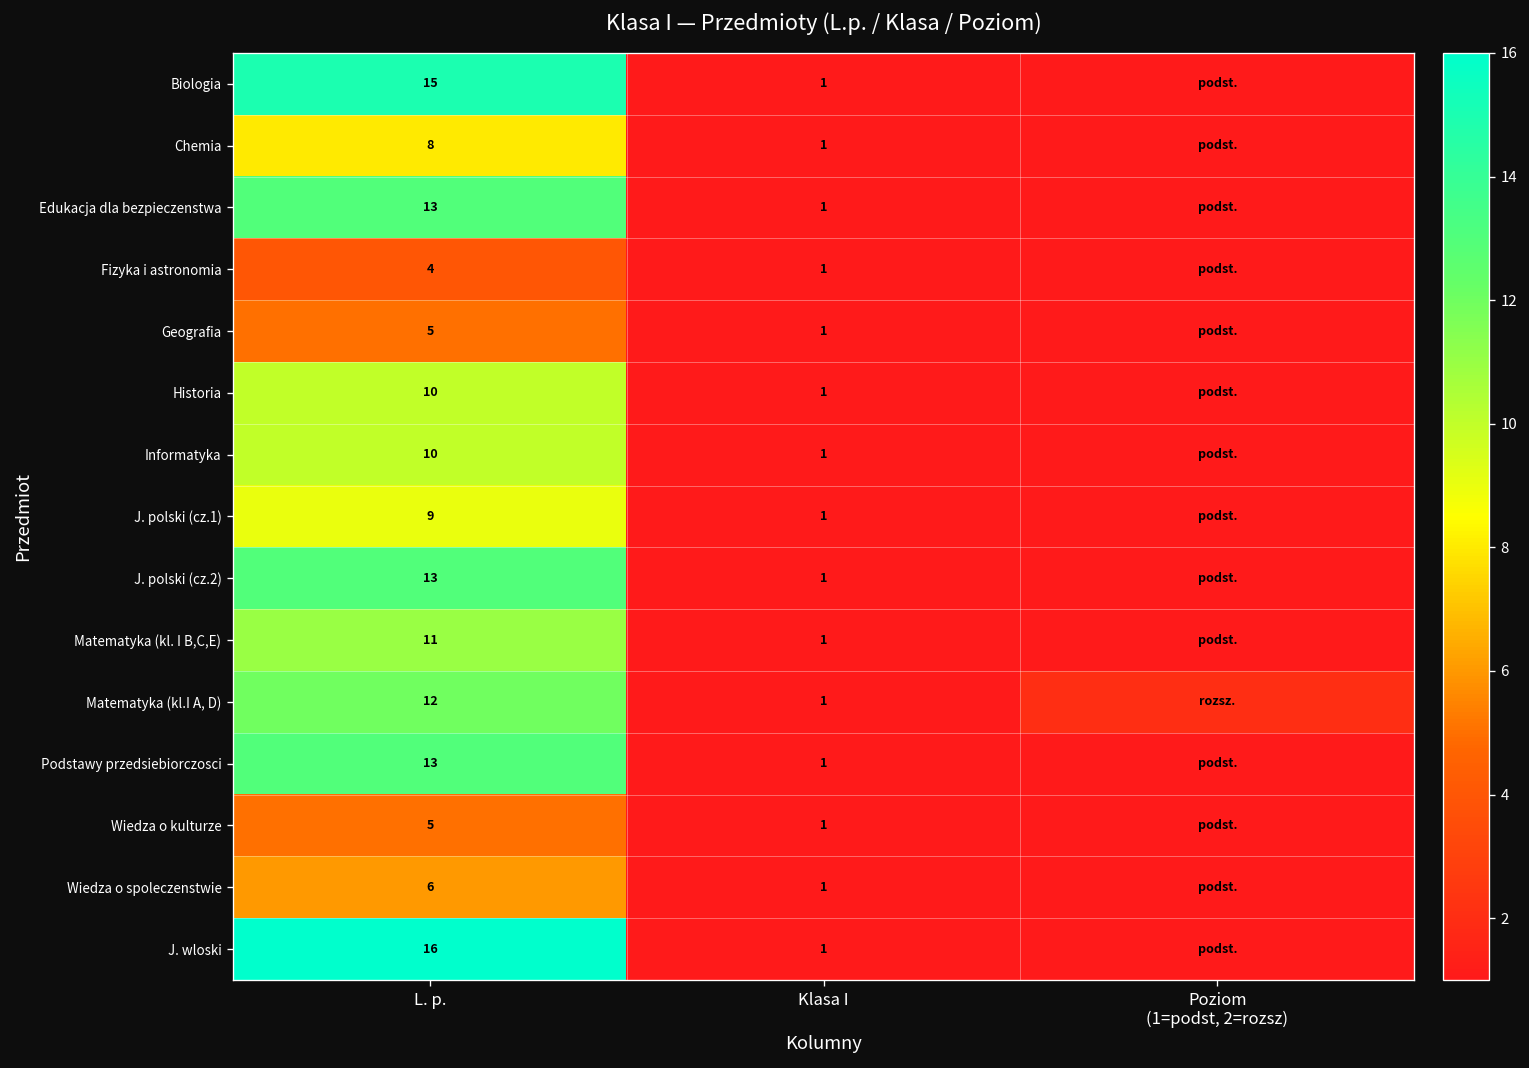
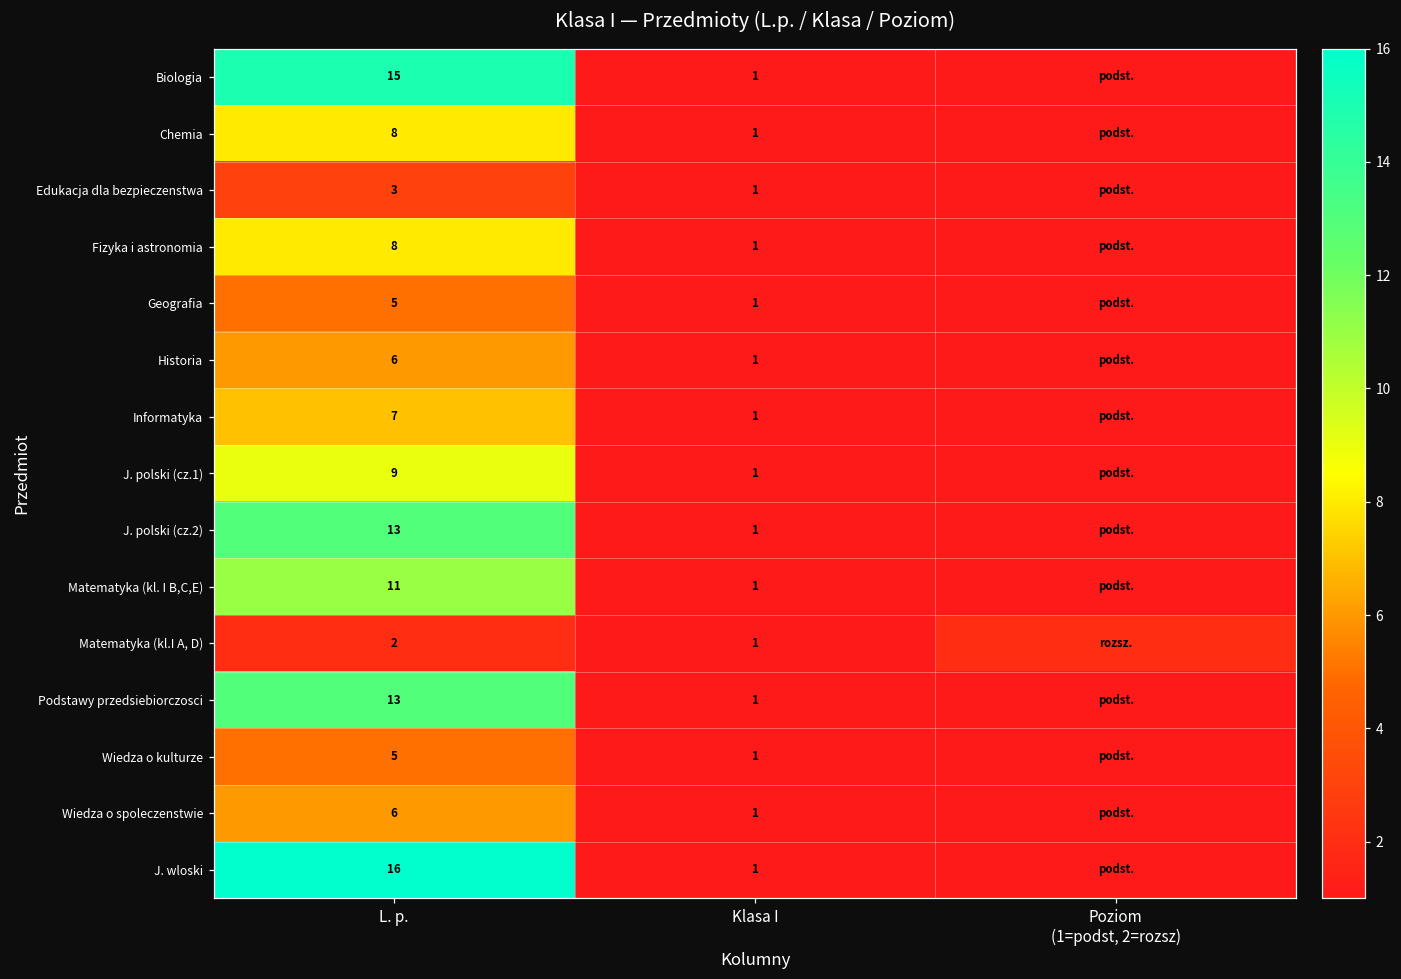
Edukacja dla bezpieczenstwa, L. p.: 13 -> 3
Fizyka i astronomia, L. p.: 4 -> 8
Historia, L. p.: 10 -> 6
Informatyka, L. p.: 10 -> 7
Matematyka (kl.I A, D), L. p.: 12 -> 2
